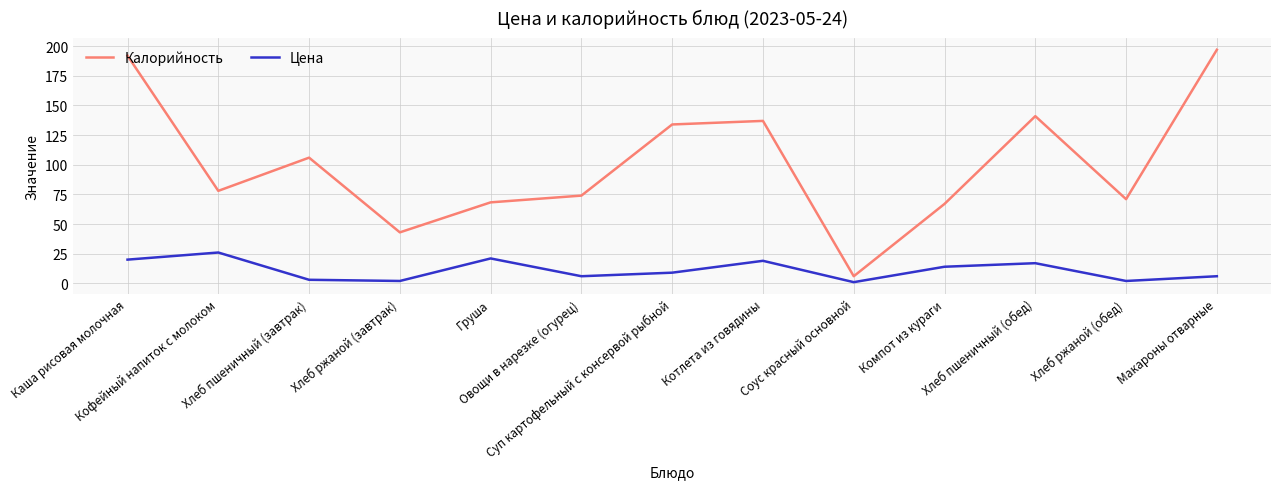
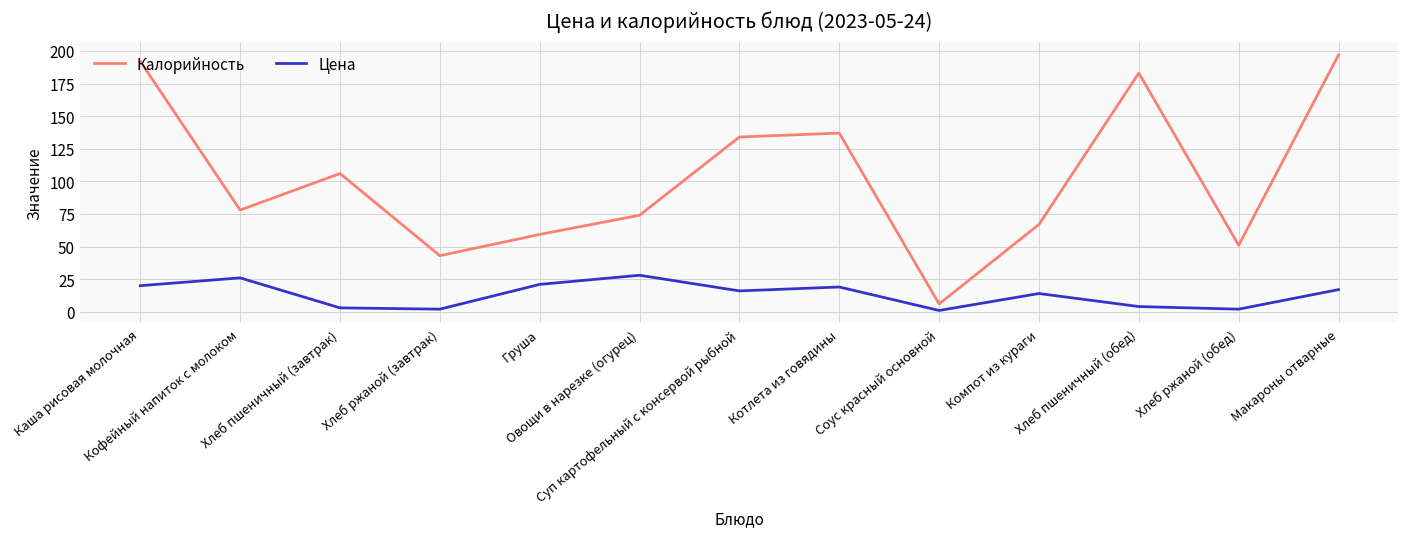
Калорийность, Груша: 68 -> 59
Цена, Овощи в нарезке (огурец): 6 -> 28
Цена, Суп картофельный с консервой рыбной: 9 -> 16
Калорийность, Хлеб пшеничный (обед): 141 -> 183
Цена, Хлеб пшеничный (обед): 17 -> 4
Калорийность, Хлеб ржаной (обед): 71 -> 51
Цена, Макароны отварные: 6 -> 17
